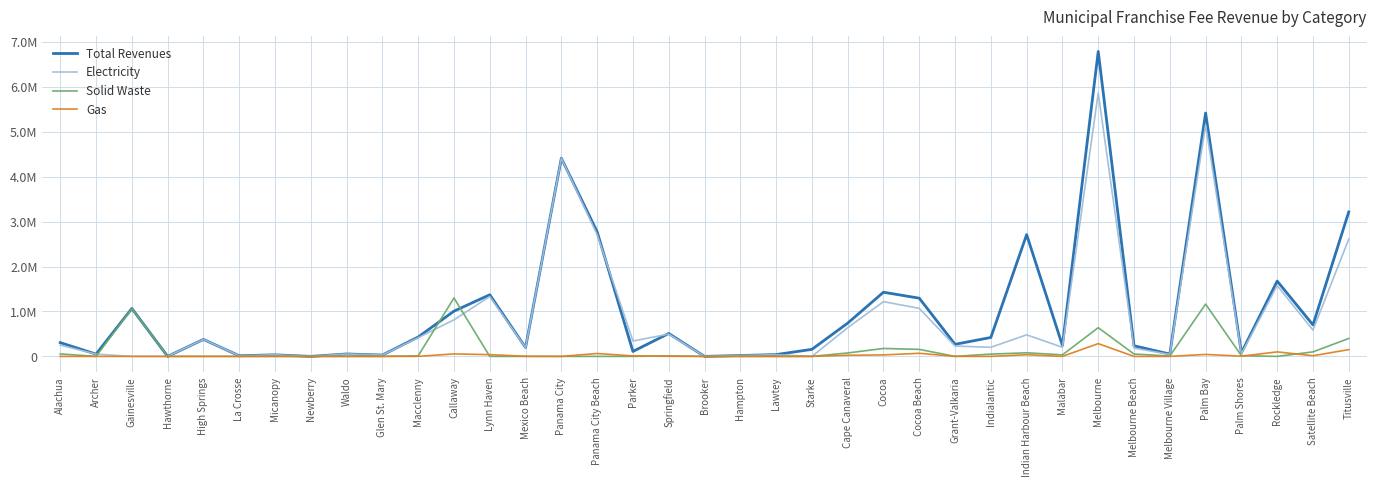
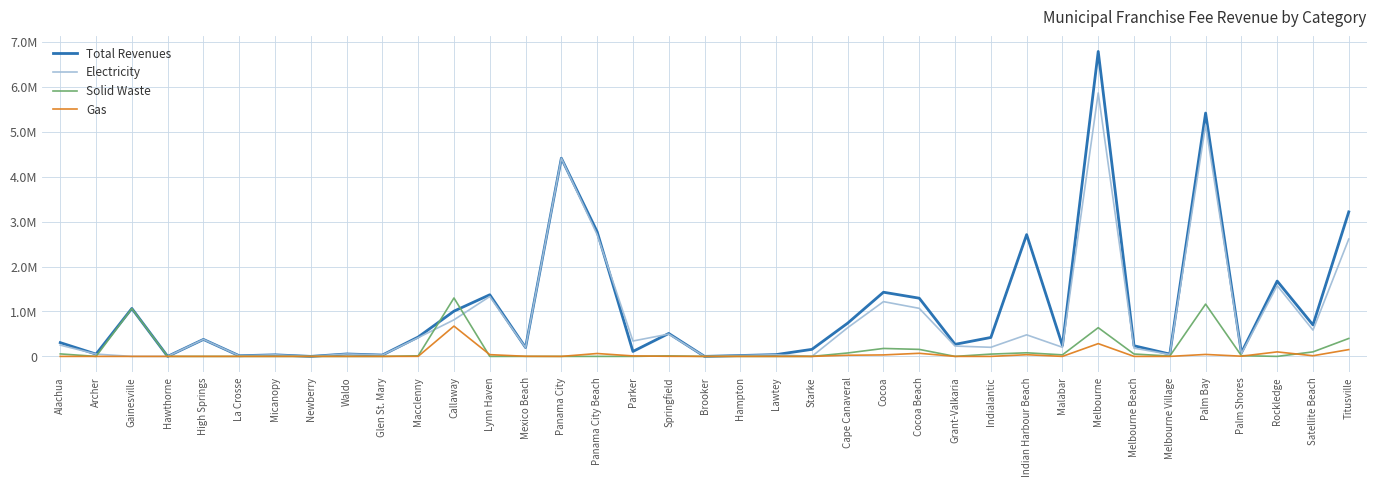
Gas, Callaway: 100000 -> 700000
